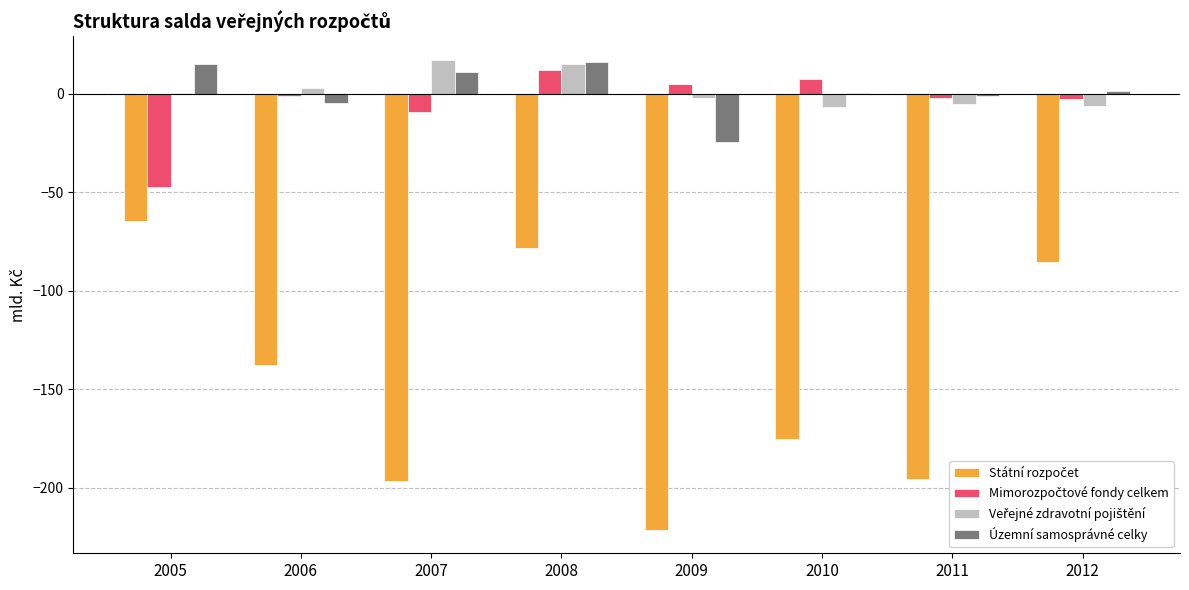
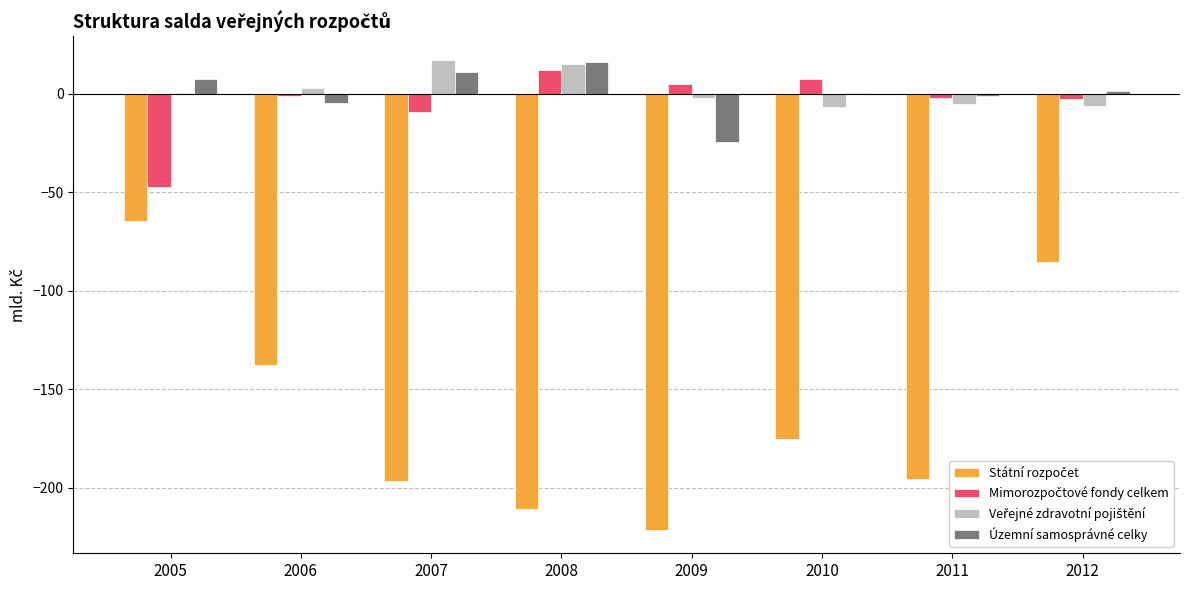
Územní samosprávné celky, 2005: 15 -> 7
Státní rozpočet, 2008: -78 -> -211
